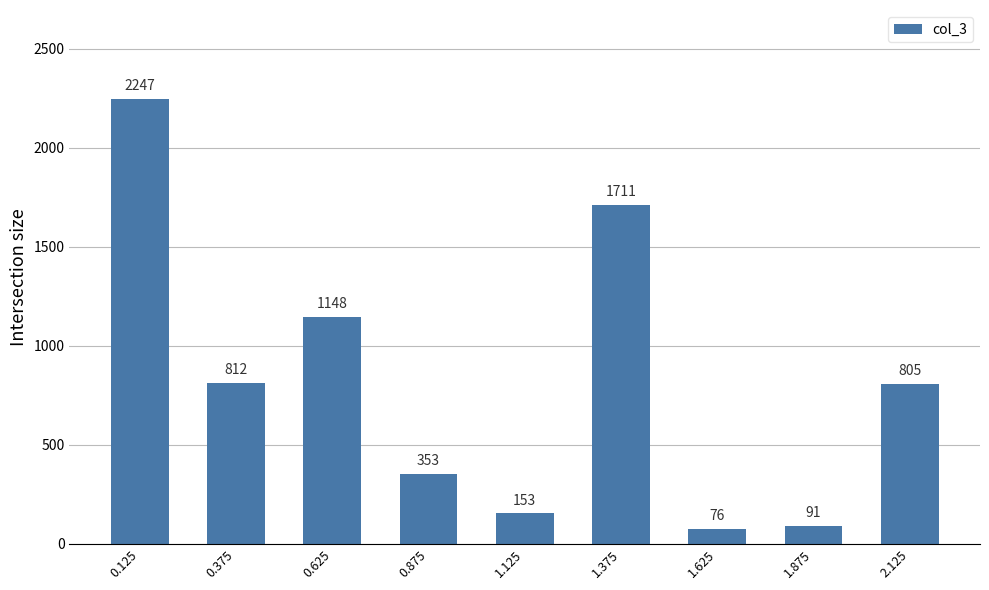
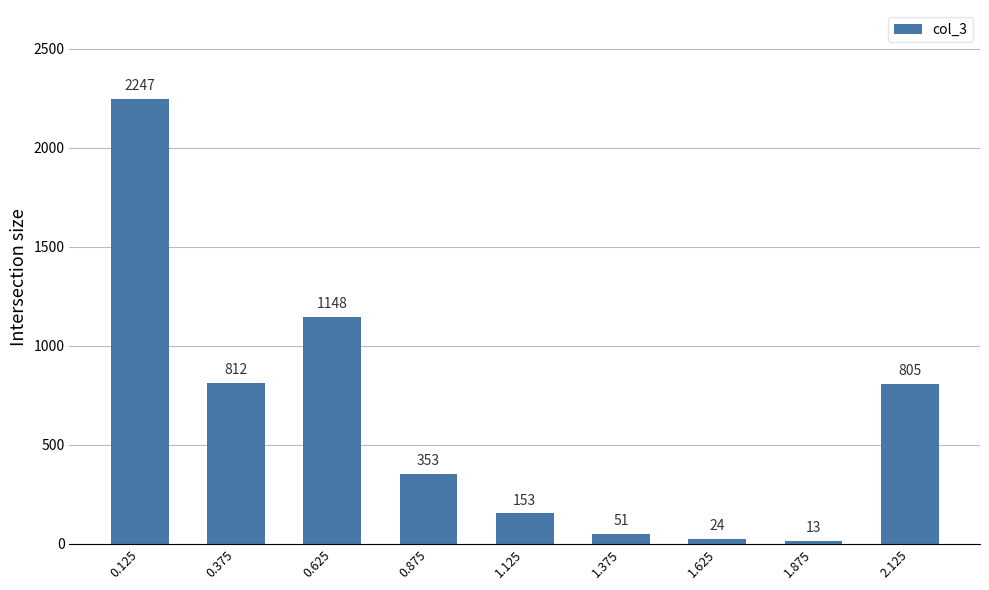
1.375: 1711 -> 51
1.625: 76 -> 24
1.875: 91 -> 13
